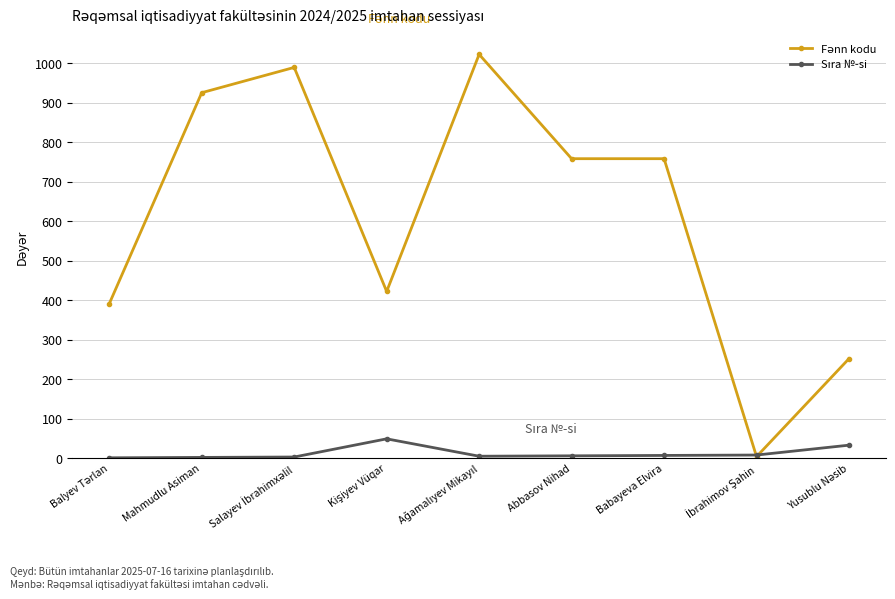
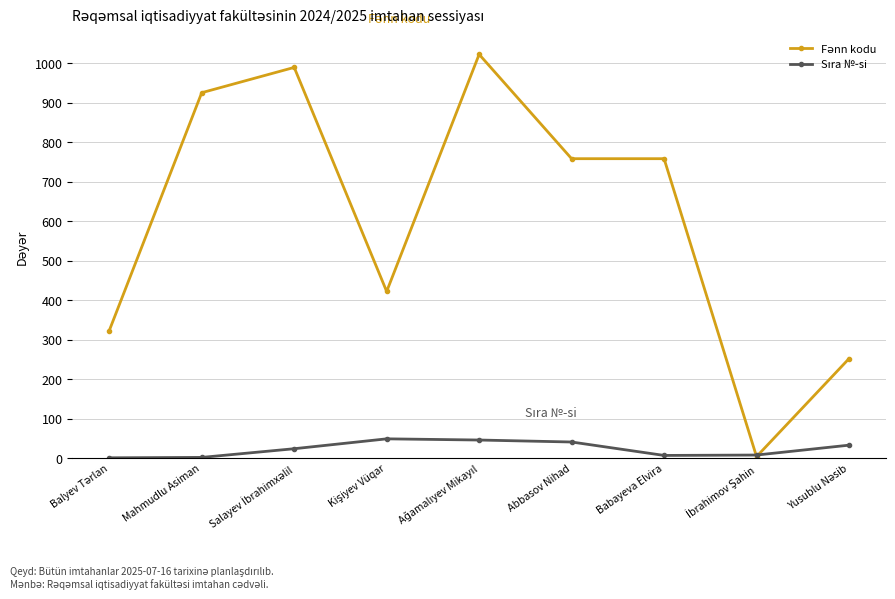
Fənn kodu, Balyev Tərlan: 390 -> 320
Sıra №-si, Salayev İbrahimxəlil: 0 -> 20
Sıra №-si, Ağamalıyev Mikayıl: 10 -> 50
Sıra №-si, Abbasov Nihad: 10 -> 40
